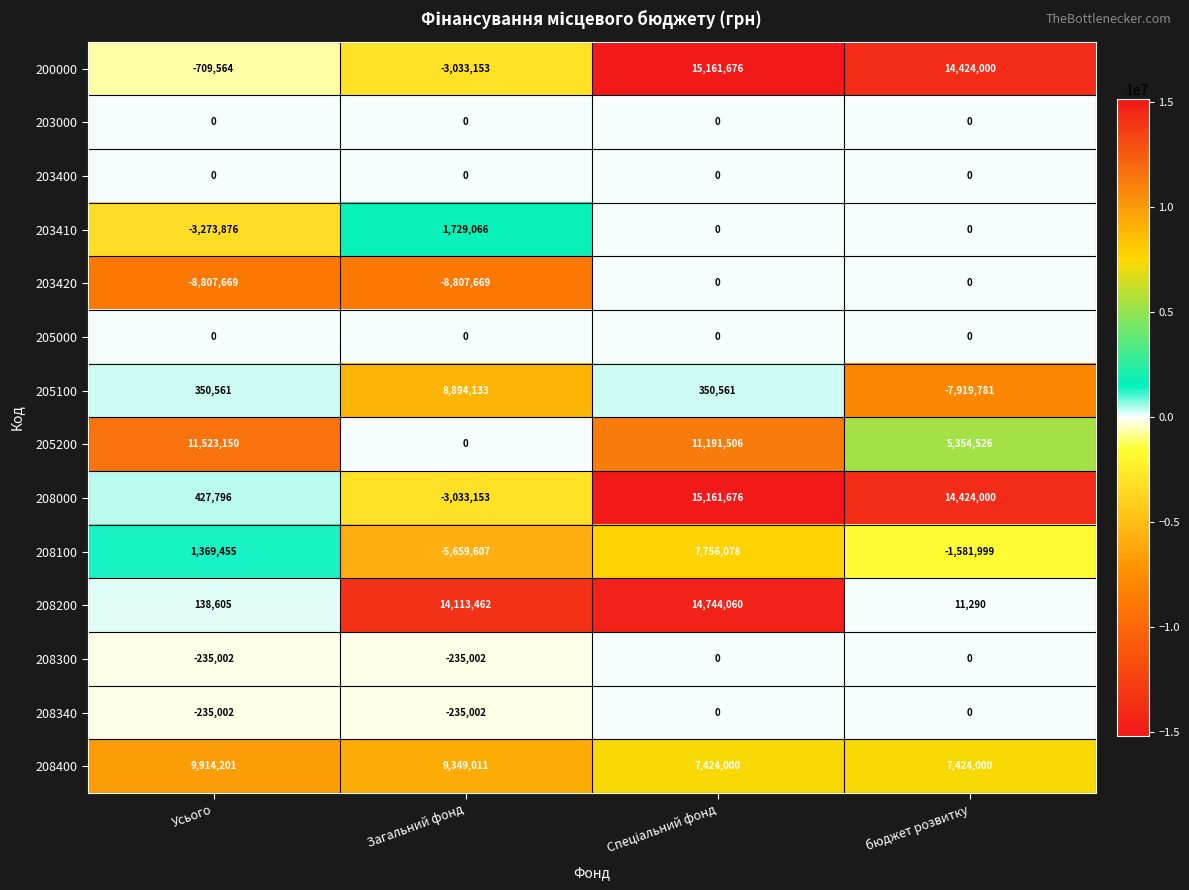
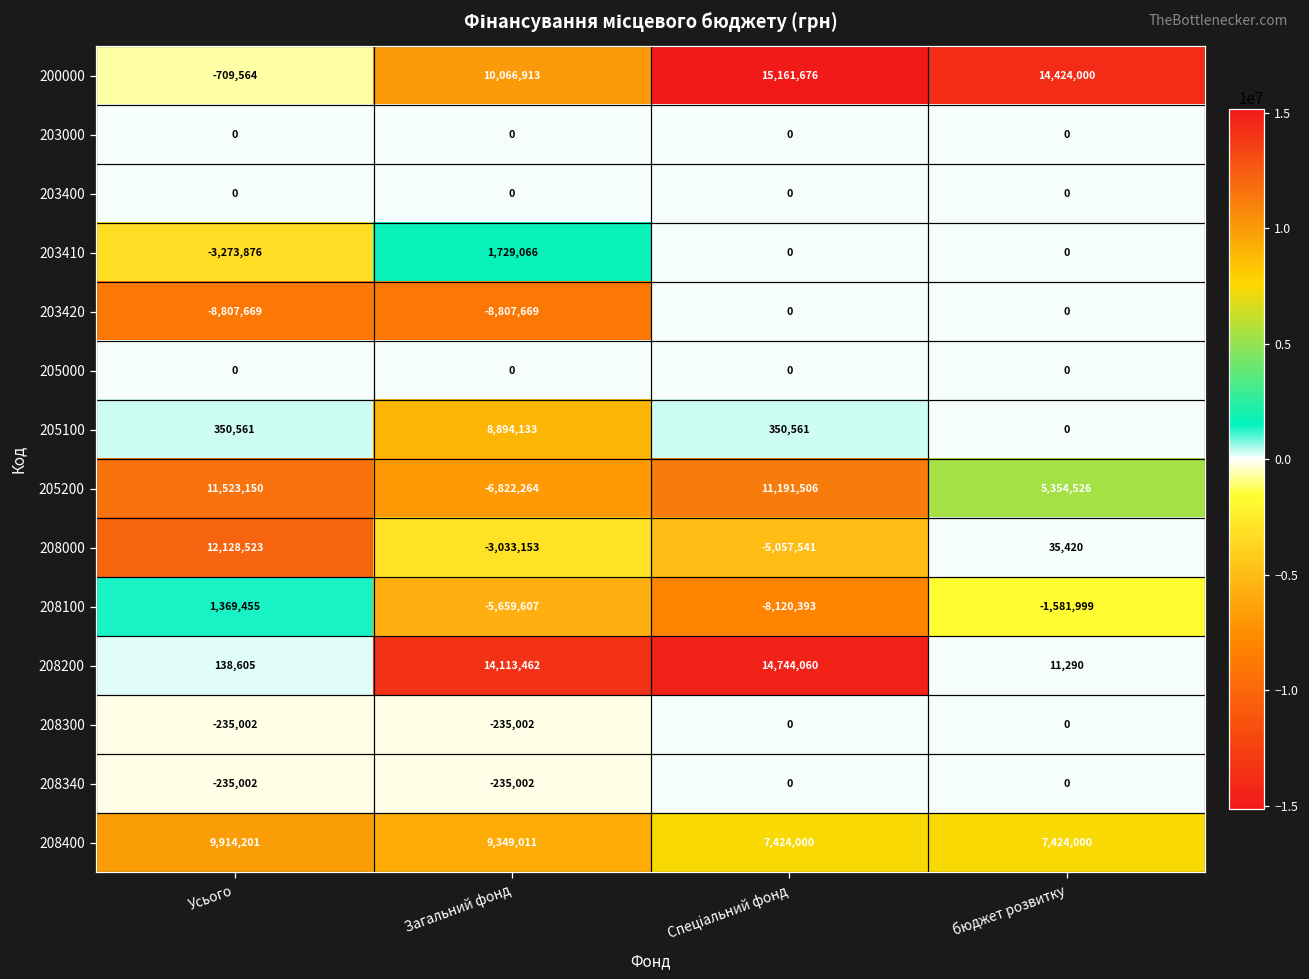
200000, Загальний фонд: -3,033,153 -> 10,066,913
205100, бюджет розвитку: -7,919,781 -> 0
205200, Загальний фонд: 0 -> -6,822,264
208000, Усього: 427,796 -> 12,128,523
208000, Спеціальний фонд: 15,161,676 -> -5,057,541
208000, бюджет розвитку: 14,424,000 -> 35,420
208100, Спеціальний фонд: 7,756,078 -> -8,120,393
